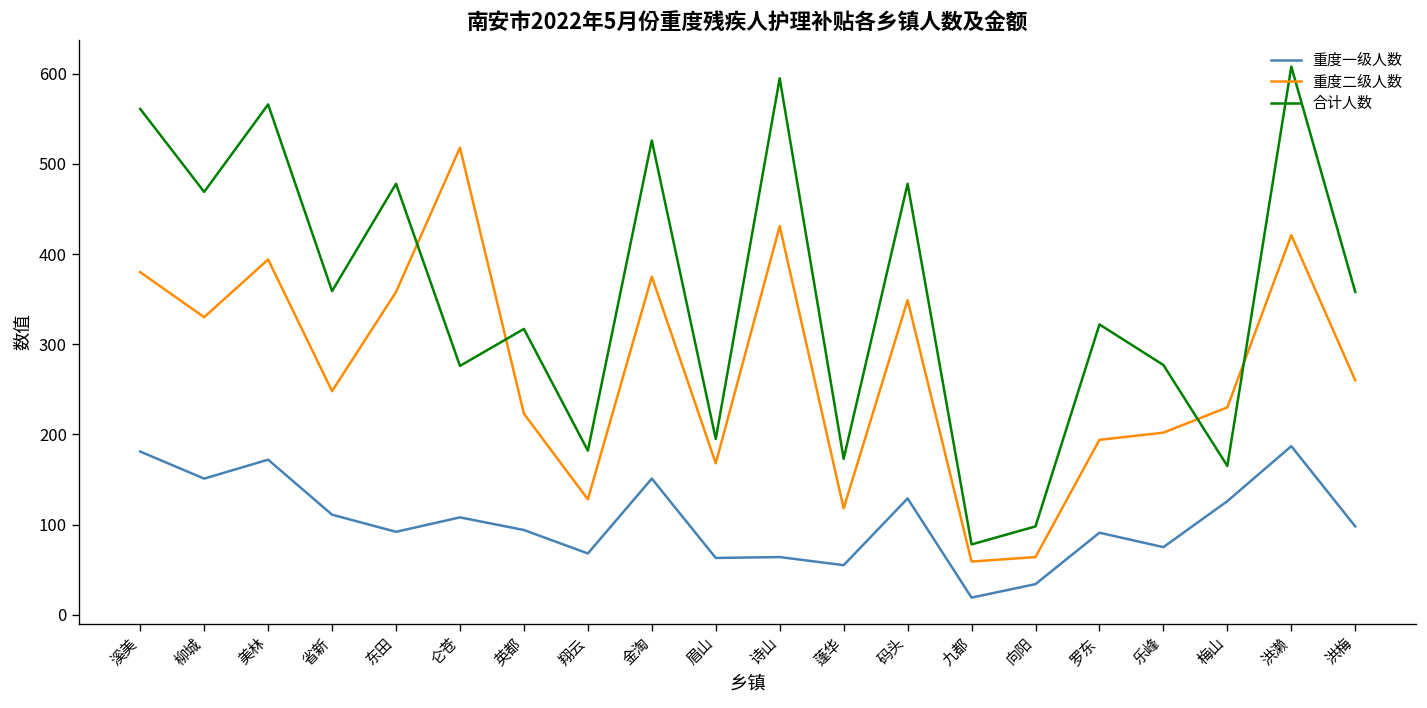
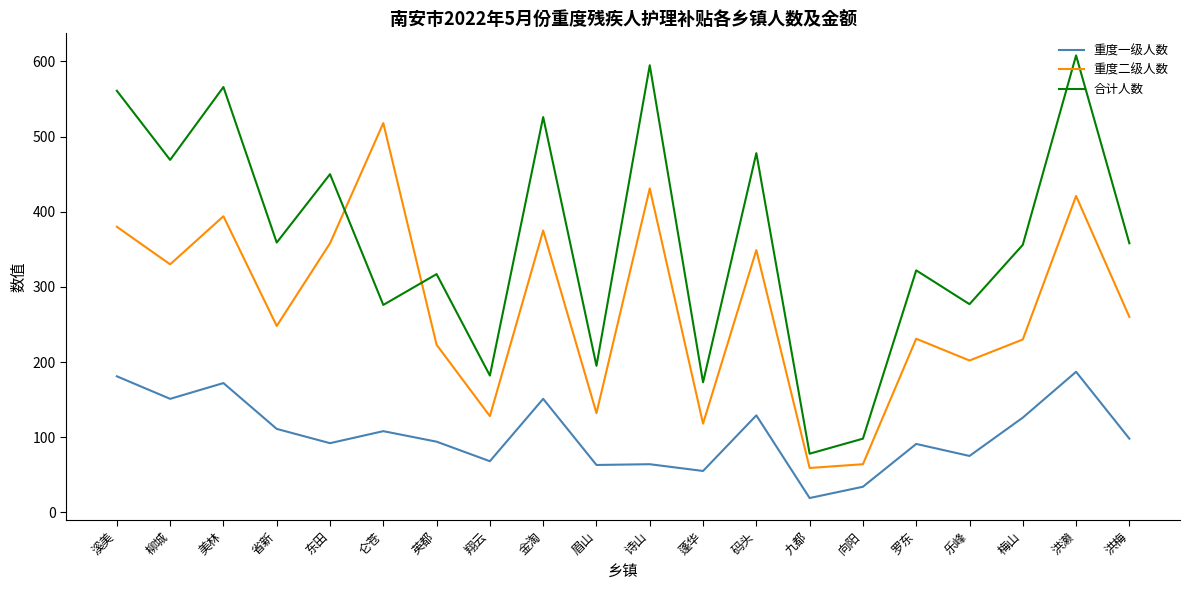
合计人数, 东田: 480 -> 450
重度二级人数, 眉山: 170 -> 130
重度二级人数, 罗东: 190 -> 230
合计人数, 梅山: 170 -> 360
